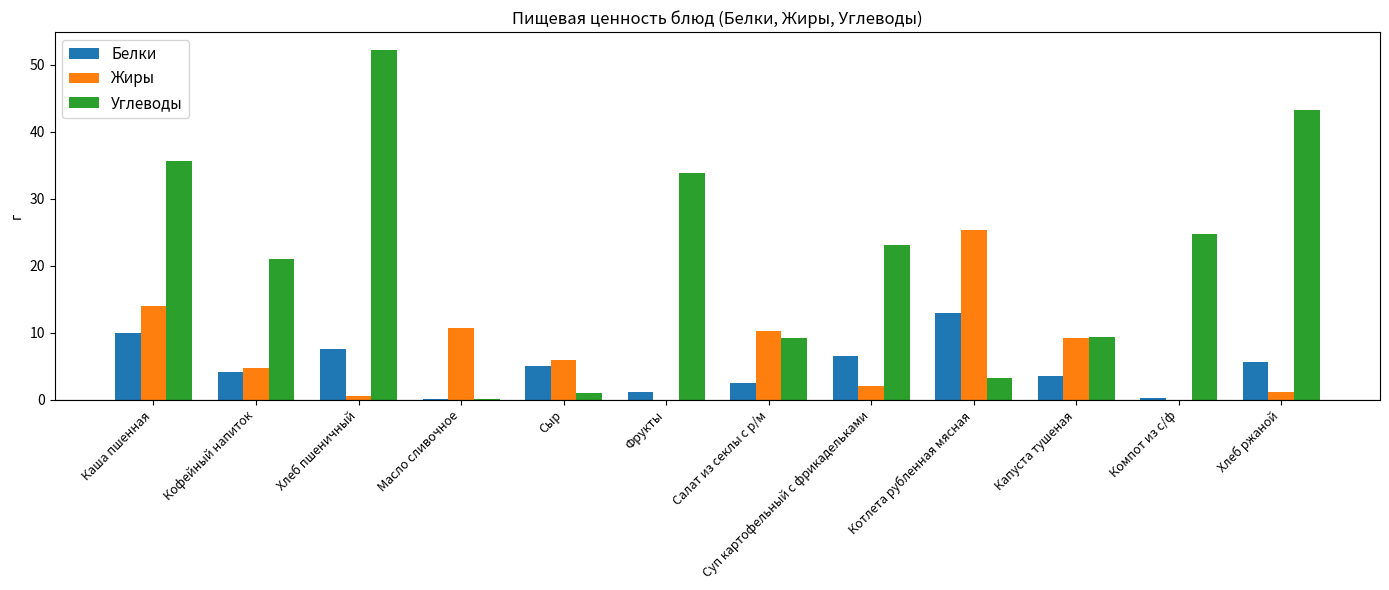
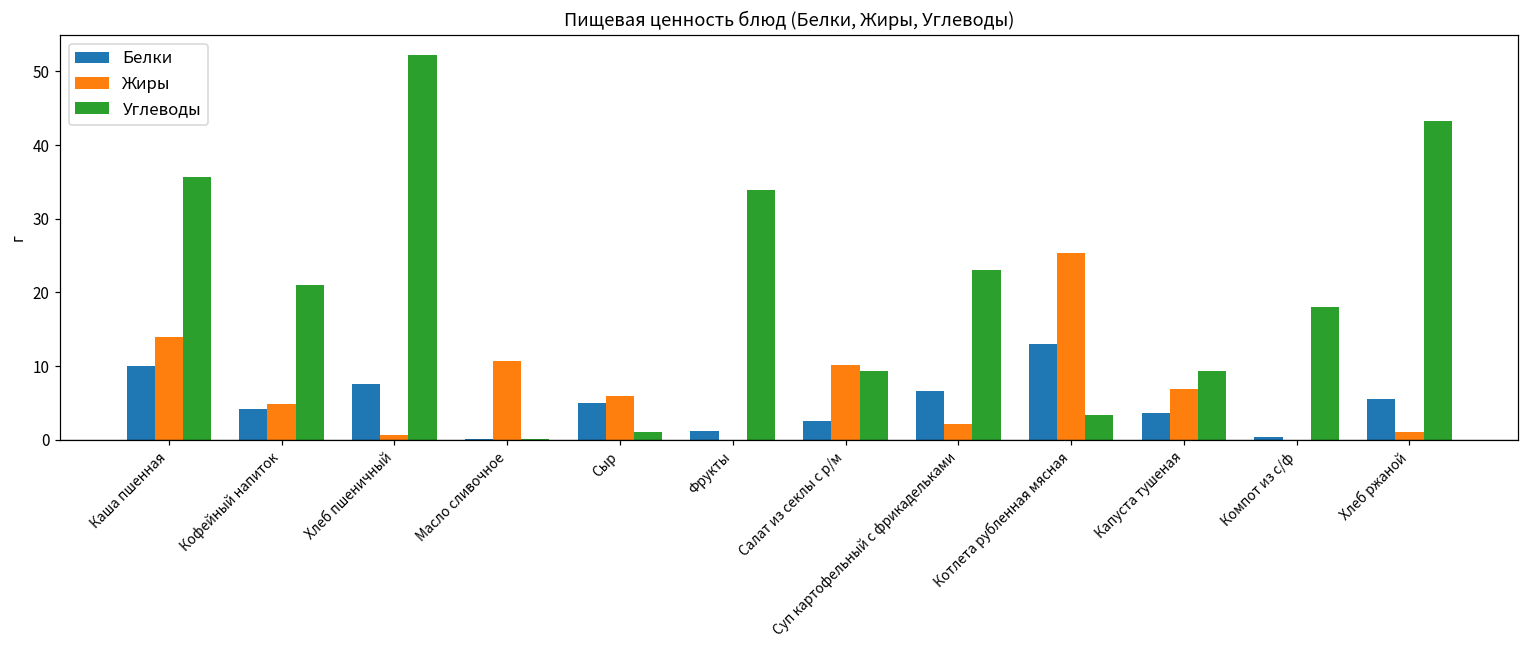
Жиры, Капуста тушеная: 9 -> 7
Углеводы, Компот из с/ф: 25 -> 18
